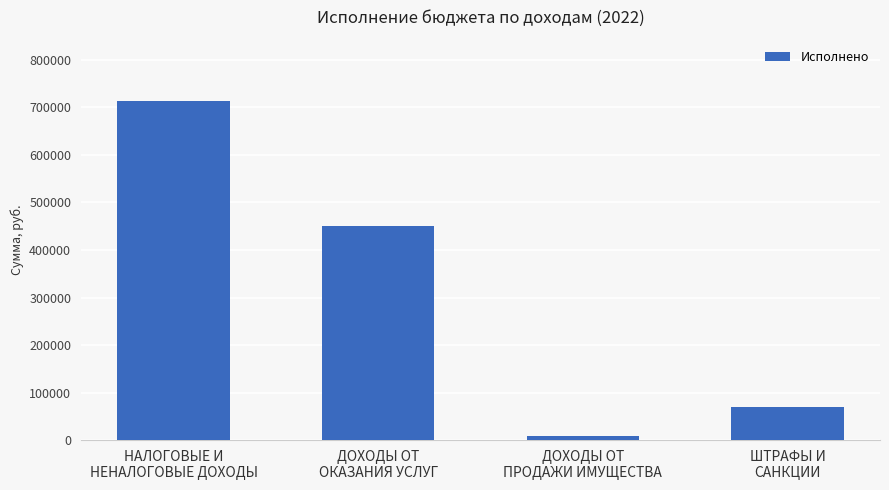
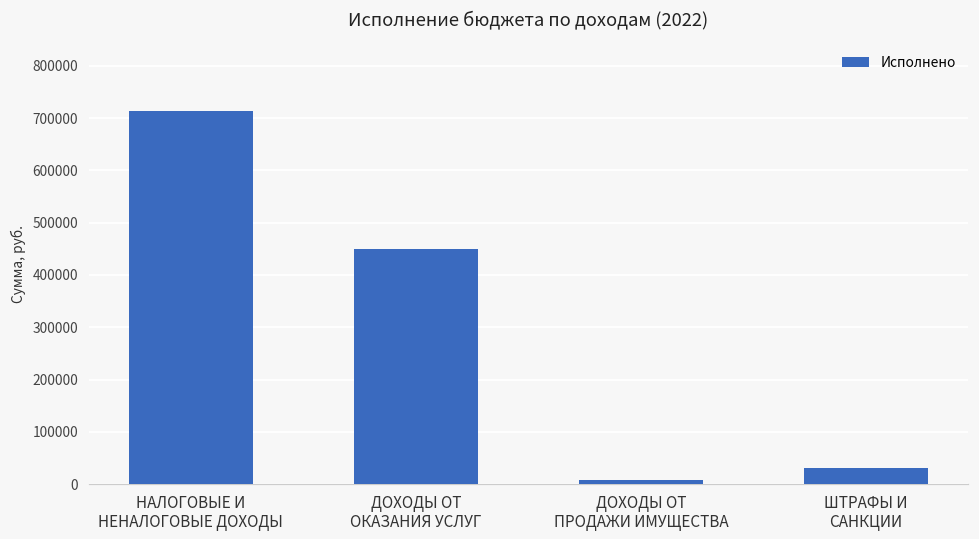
ШТРАФЫ И САНКЦИИ: 70000 -> 30000
